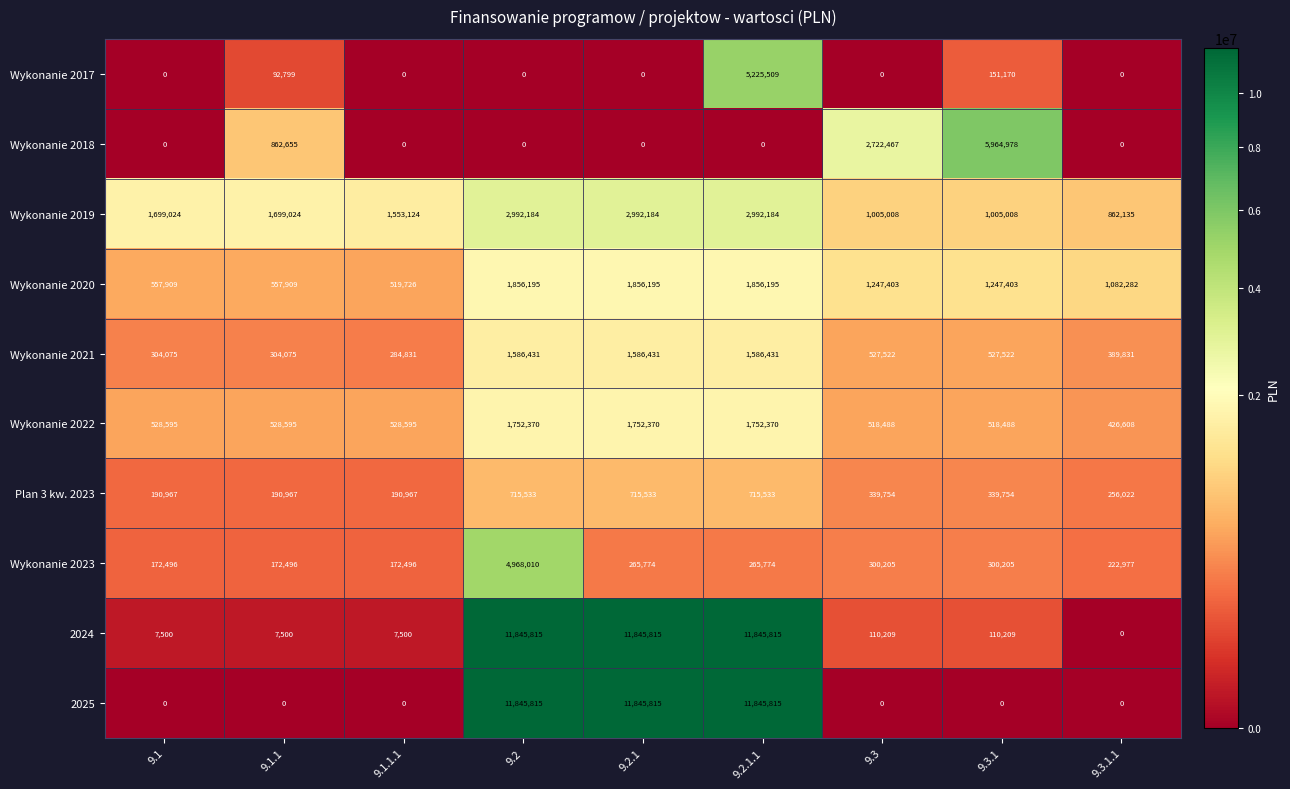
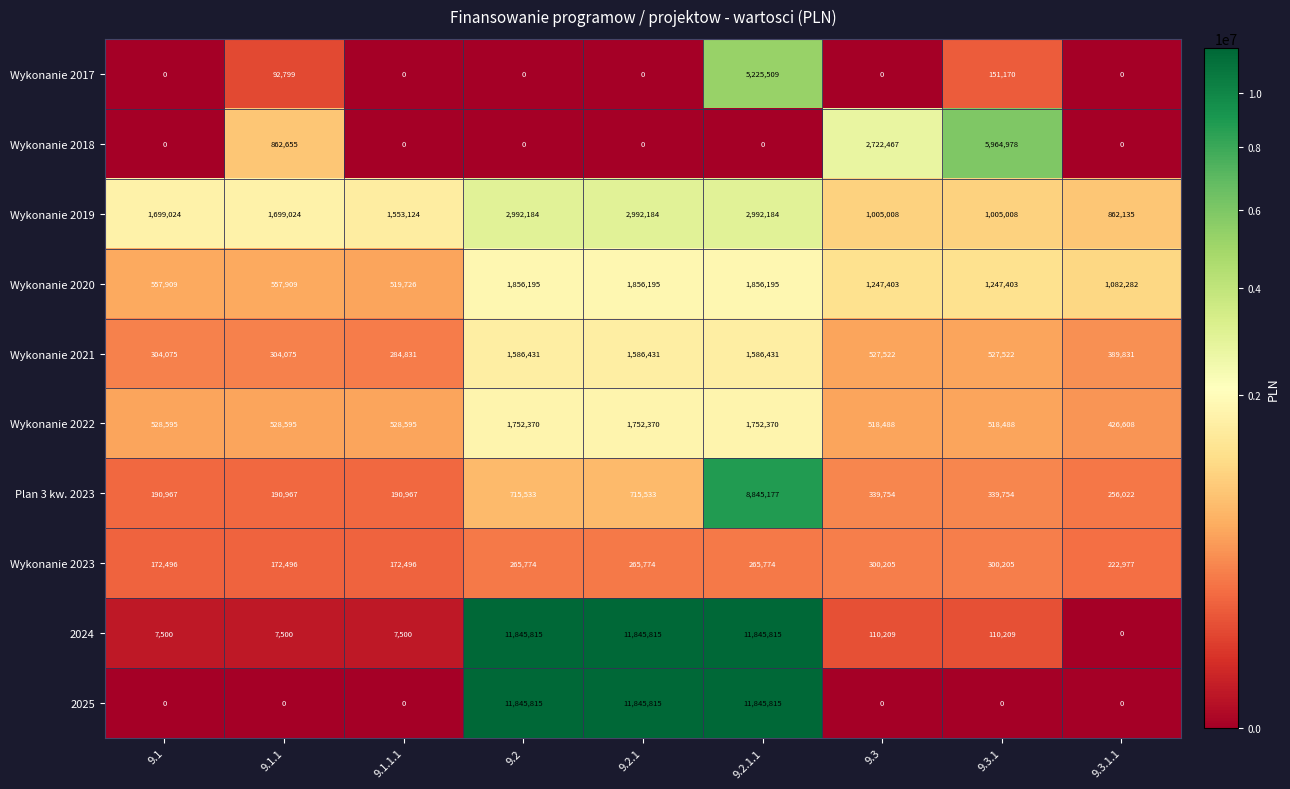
Plan 3 kw. 2023, 9.2.1.1: 715,533 -> 8,845,177
Wykonanie 2023, 9.2: 4,968,010 -> 265,774
